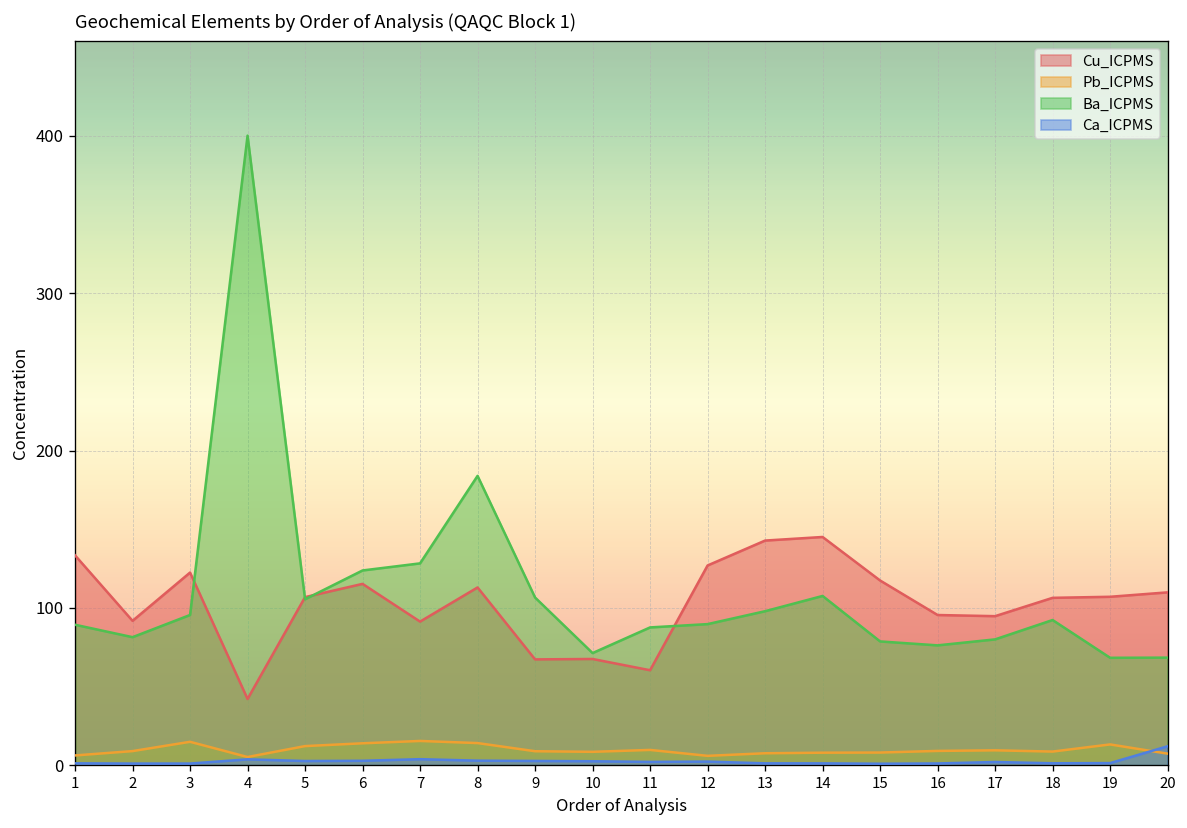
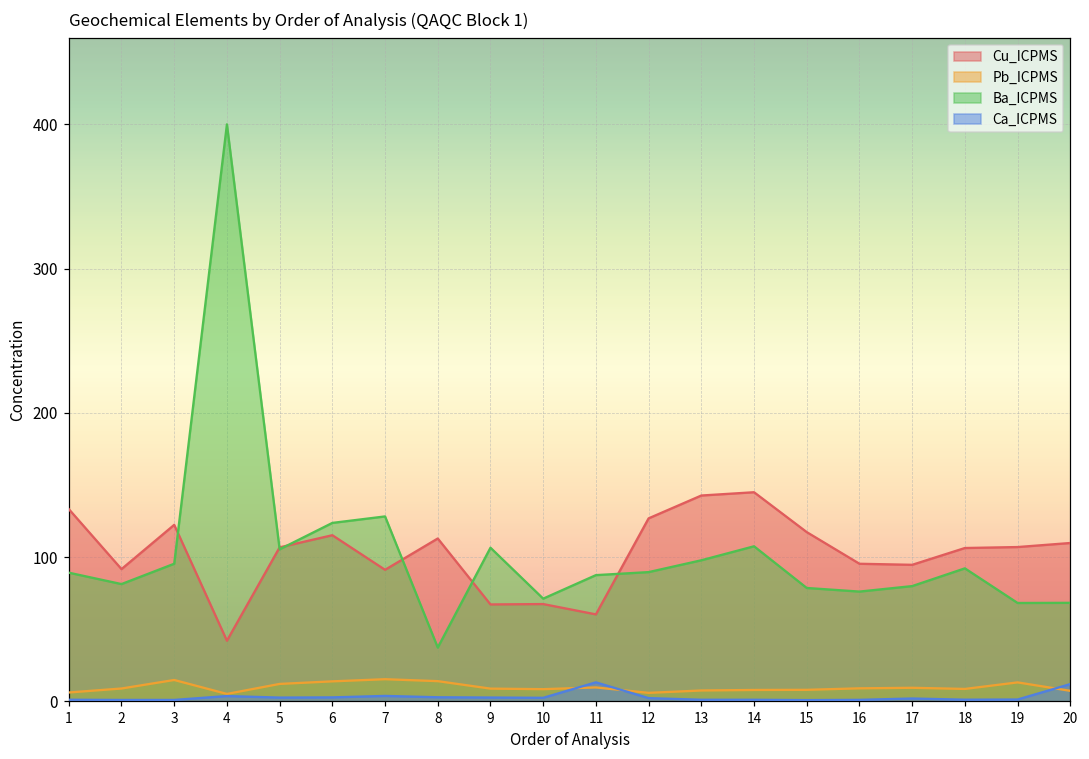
Ba_ICPMS, 8: 184 -> 37
Ca_ICPMS, 11: 2 -> 13
